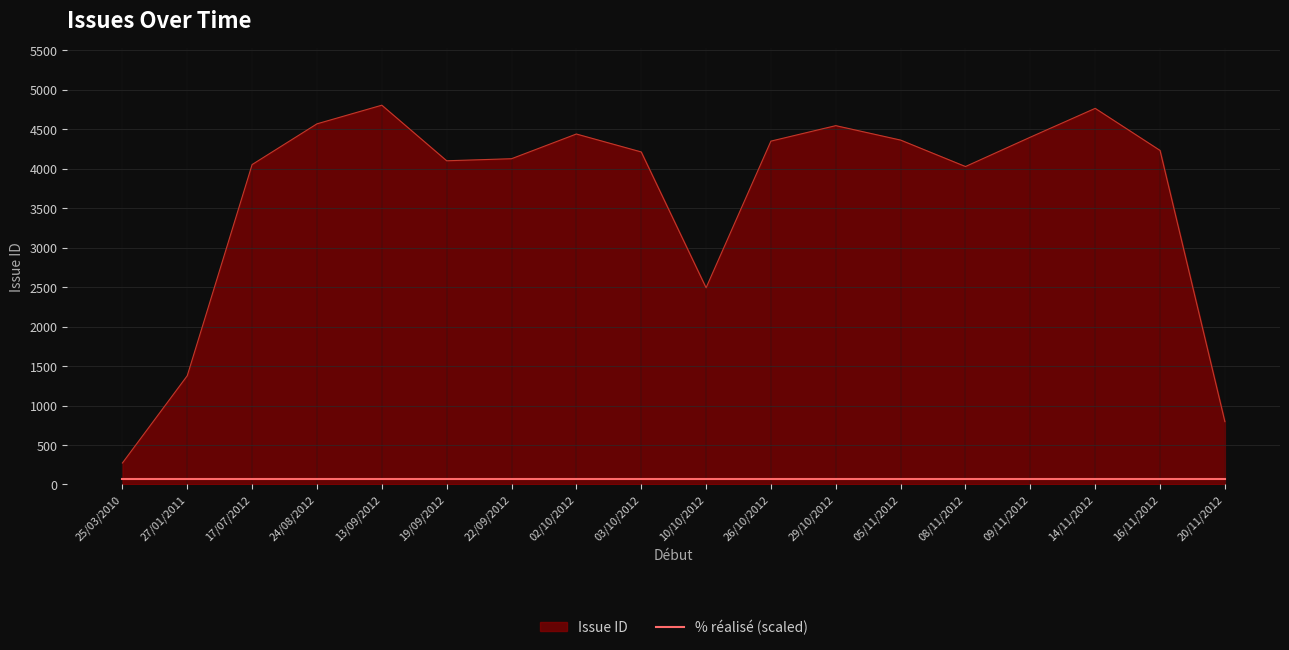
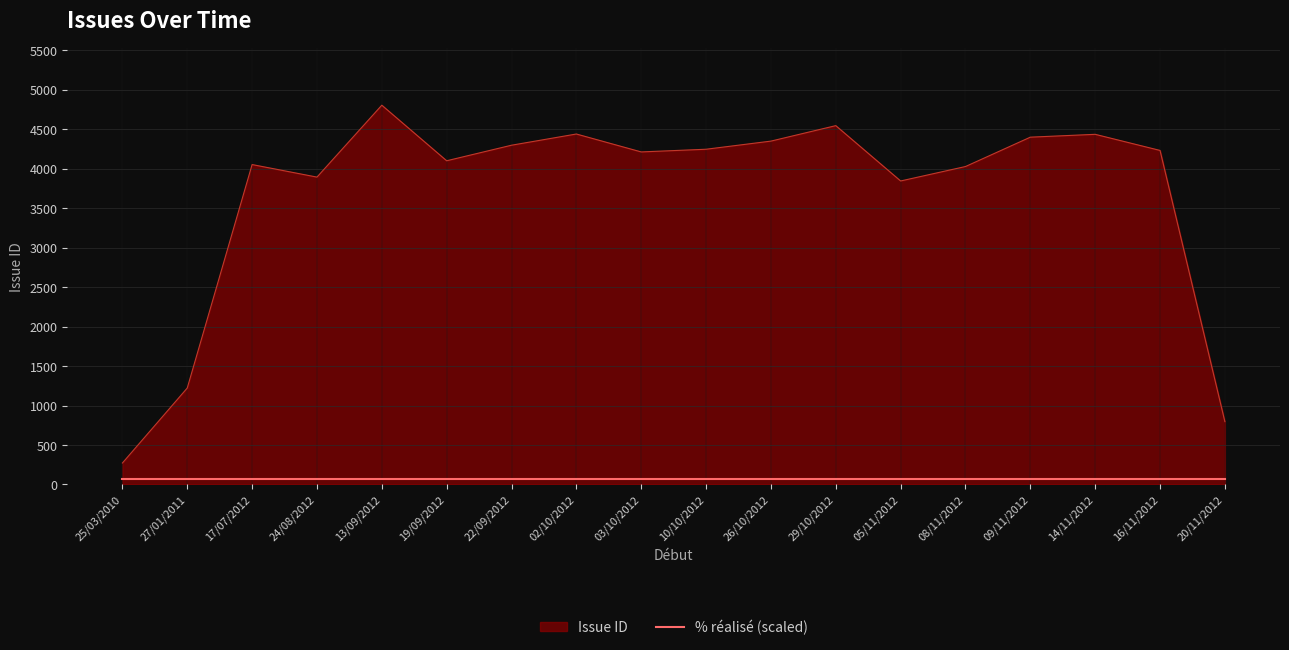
Issue ID, 27/01/2011: 1400 -> 1200
Issue ID, 24/08/2012: 4600 -> 3900
Issue ID, 22/09/2012: 4100 -> 4300
Issue ID, 10/10/2012: 2500 -> 4200
Issue ID, 05/11/2012: 4400 -> 3800
Issue ID, 14/11/2012: 4800 -> 4400
